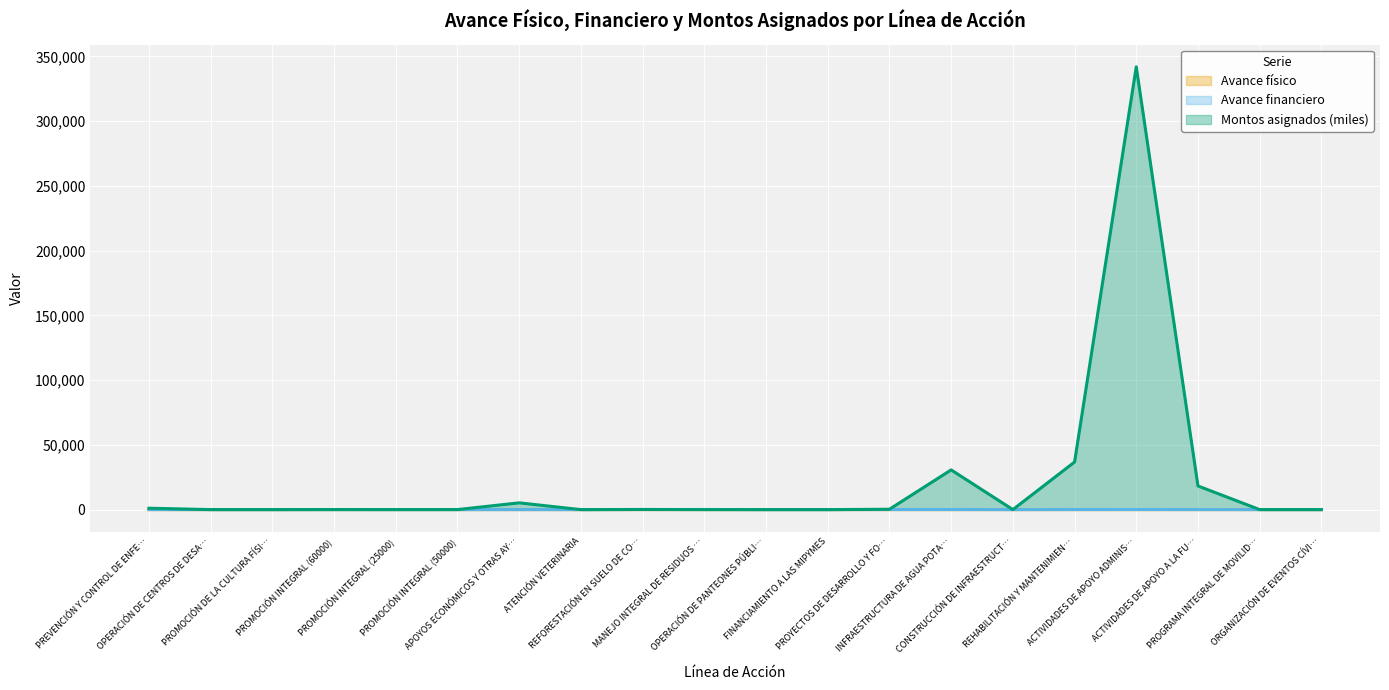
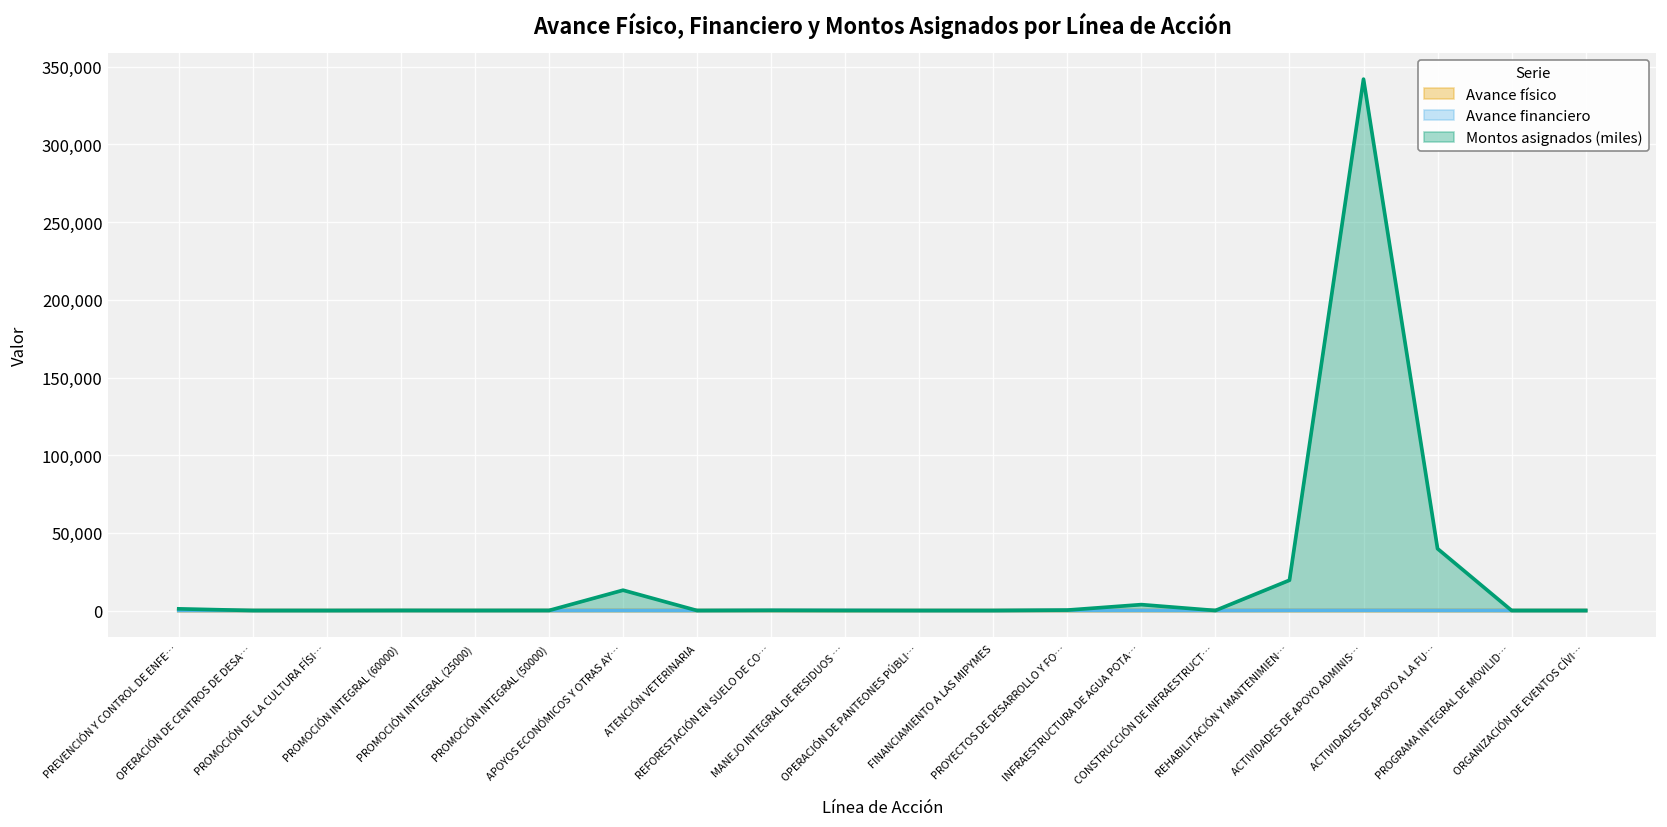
Montos asignados (miles), APOYOS ECONÓMICOS Y OTRAS AY…: 5,000 -> 13,000
Montos asignados (miles), INFRAESTRUCTURA DE AGUA POTA…: 31,000 -> 4,000
Montos asignados (miles), REHABILITACIÓN Y MANTENIMIEN…: 37,000 -> 20,000
Montos asignados (miles), ACTIVIDADES DE APOYO A LA FU…: 18,000 -> 40,000
